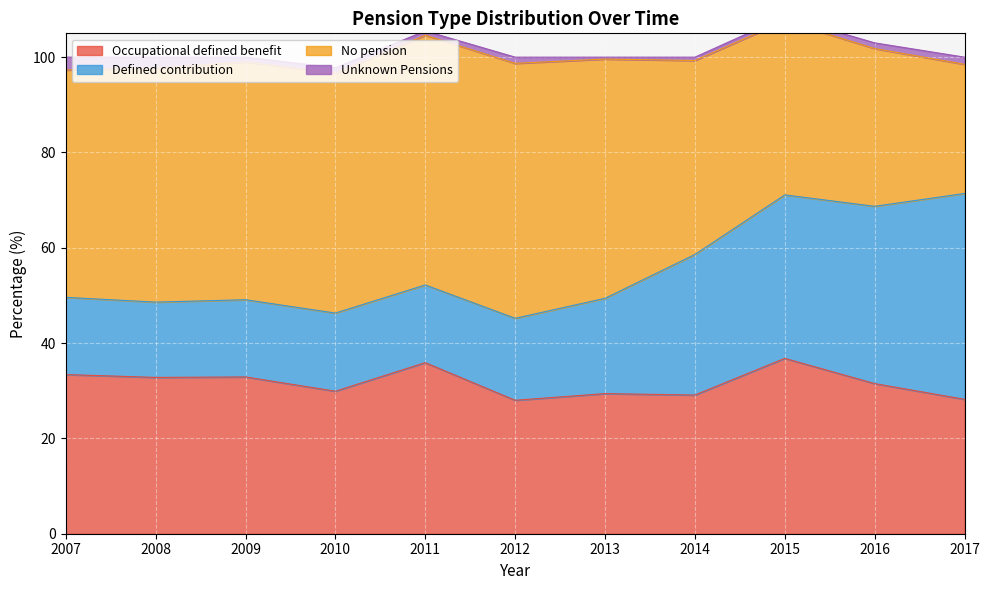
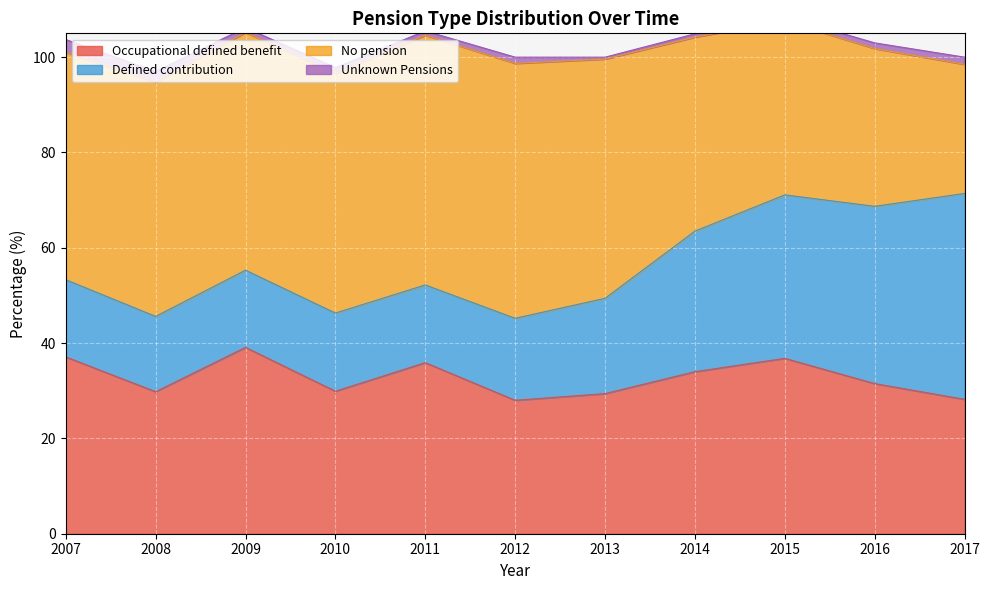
Occupational defined benefit, 2007: 33 -> 37
Occupational defined benefit, 2008: 33 -> 30
Occupational defined benefit, 2009: 33 -> 39
Occupational defined benefit, 2014: 29 -> 34
